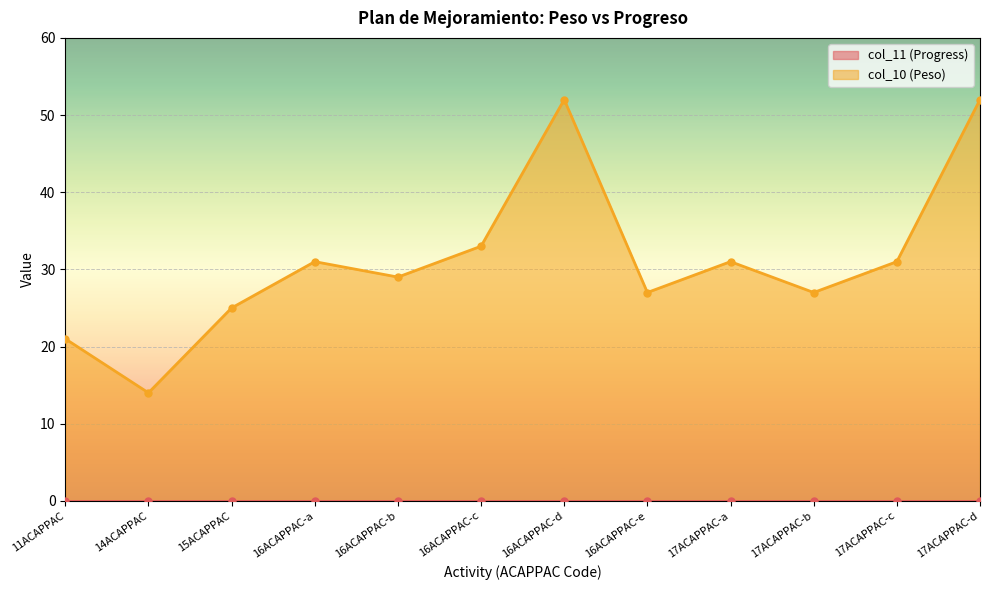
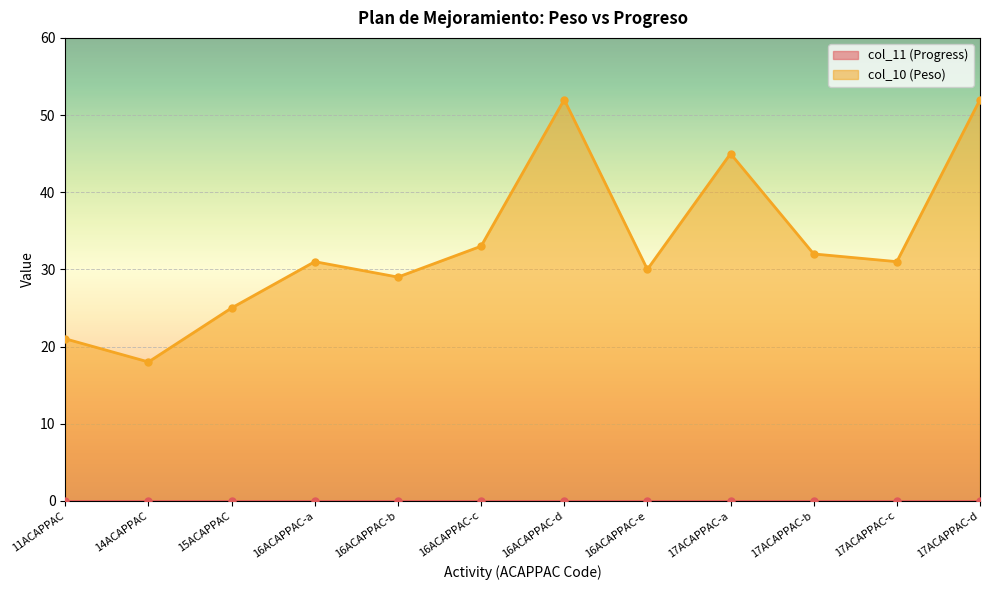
col_10 (Peso), 14ACAPPAC: 14 -> 18
col_10 (Peso), 16ACAPPAC-e: 27 -> 30
col_10 (Peso), 17ACAPPAC-a: 31 -> 45
col_10 (Peso), 17ACAPPAC-b: 27 -> 32
